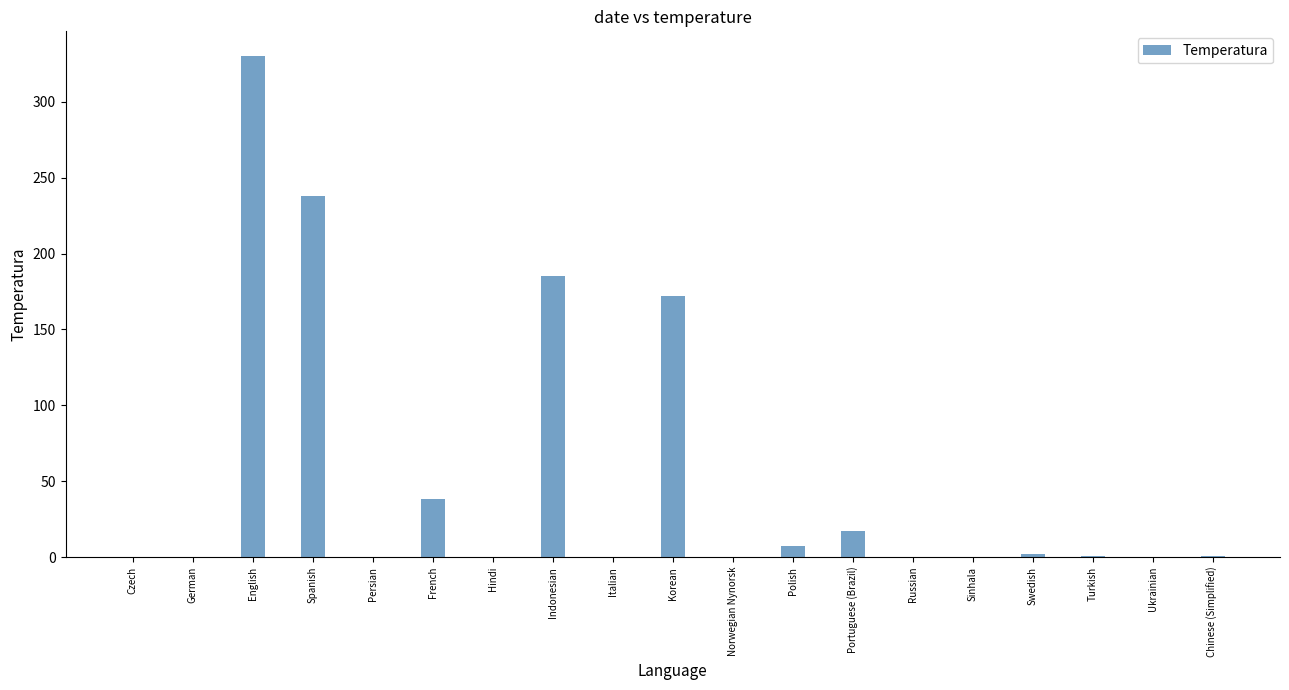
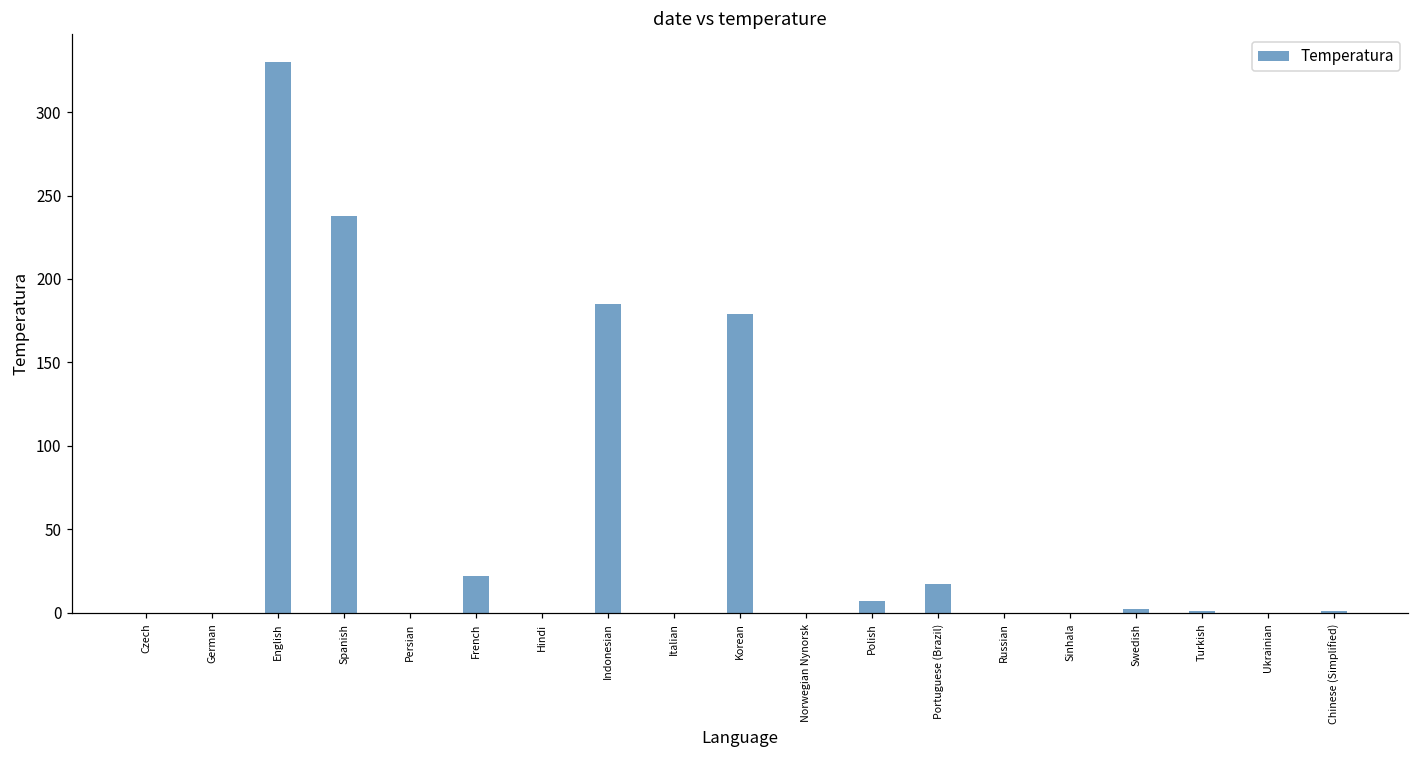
French: 38 -> 22
Korean: 172 -> 179
